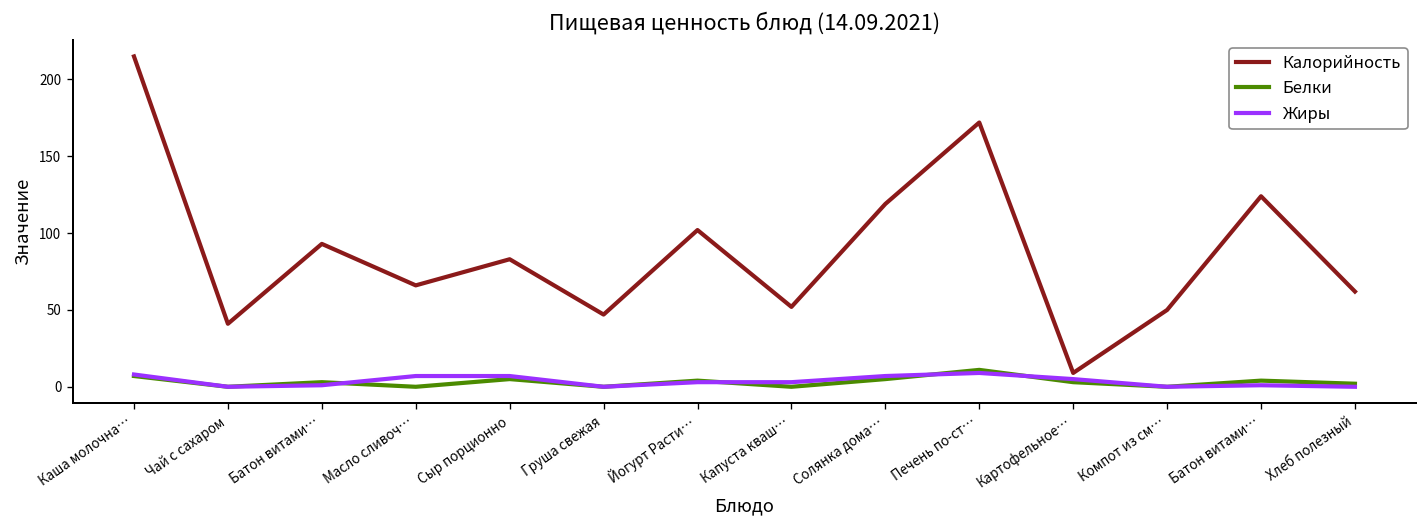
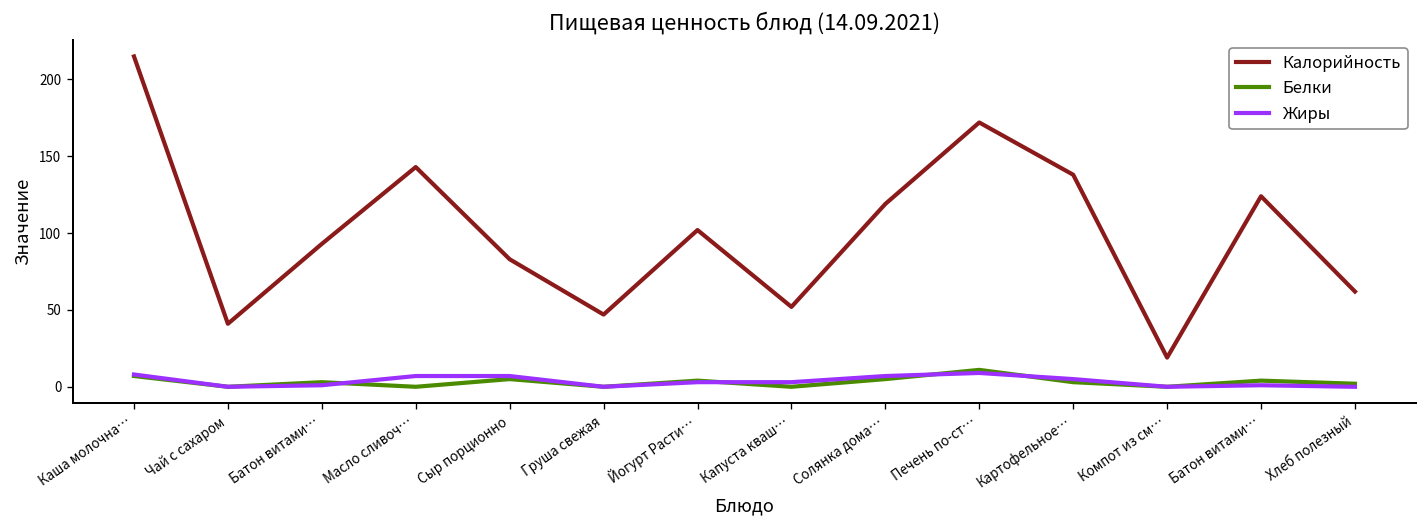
Калорийность, Масло сливоч…: 66 -> 143
Калорийность, Картофельное…: 9 -> 138
Калорийность, Компот из см…: 50 -> 19
